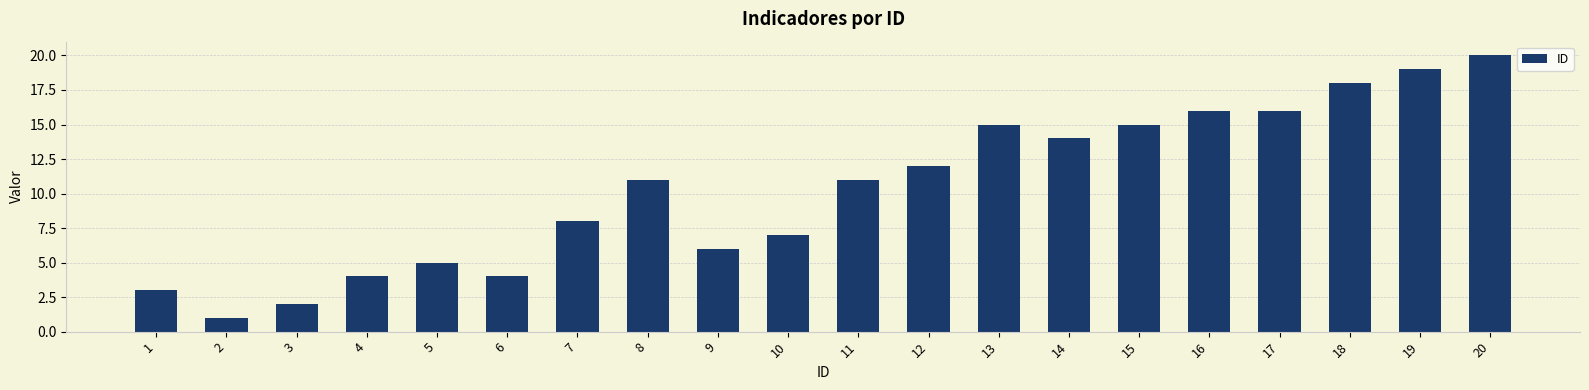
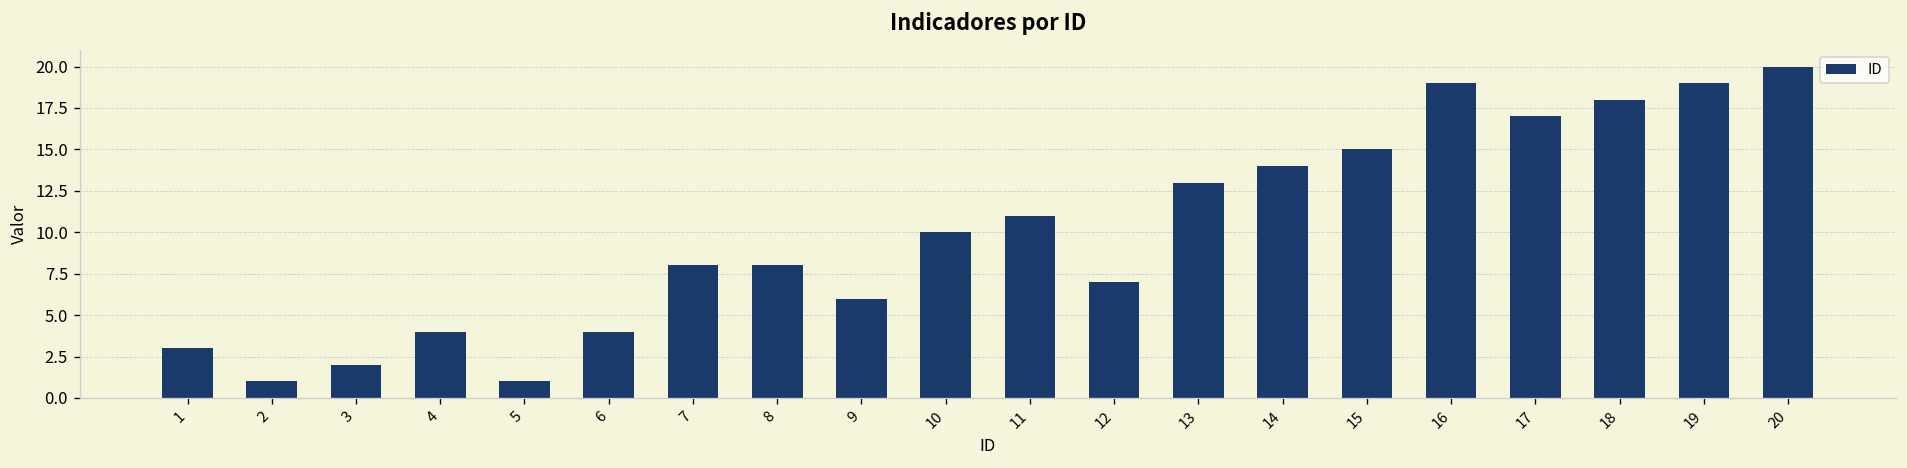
5: 5 -> 1
8: 11 -> 8
10: 7 -> 10
12: 12 -> 7
13: 15 -> 13
16: 16 -> 19
17: 16 -> 17
